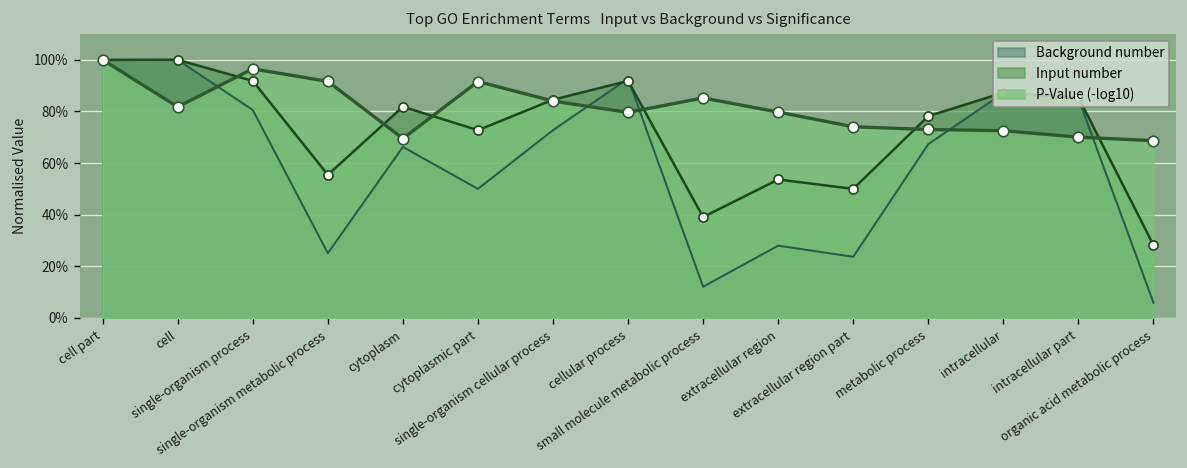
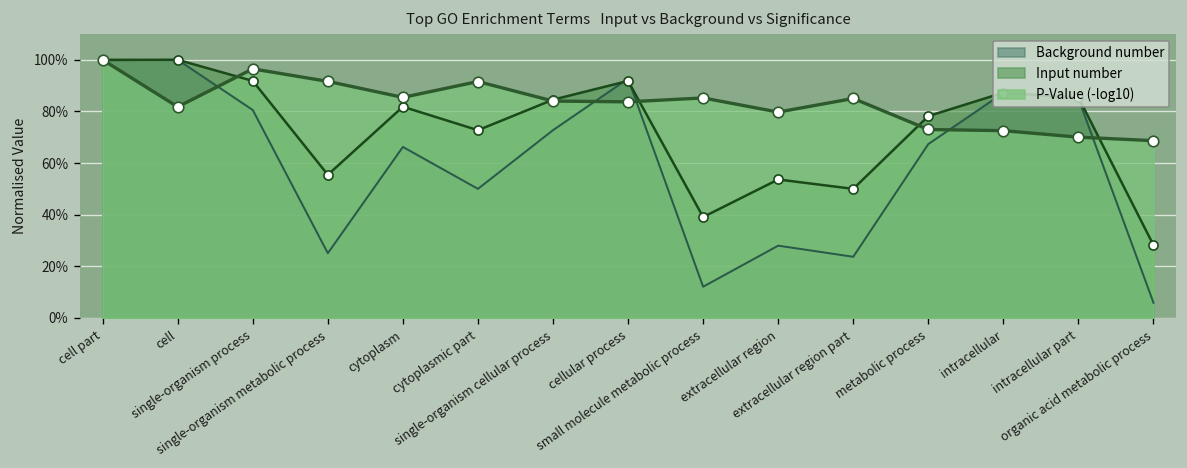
P-Value (-log10), cytoplasm: 69% -> 85%
P-Value (-log10), cellular process: 80% -> 84%
P-Value (-log10), extracellular region part: 74% -> 85%
